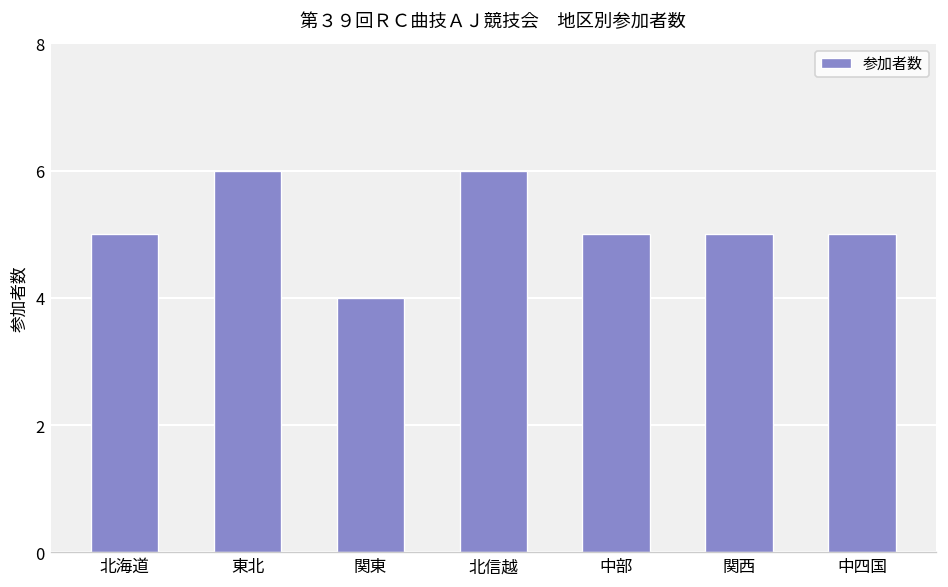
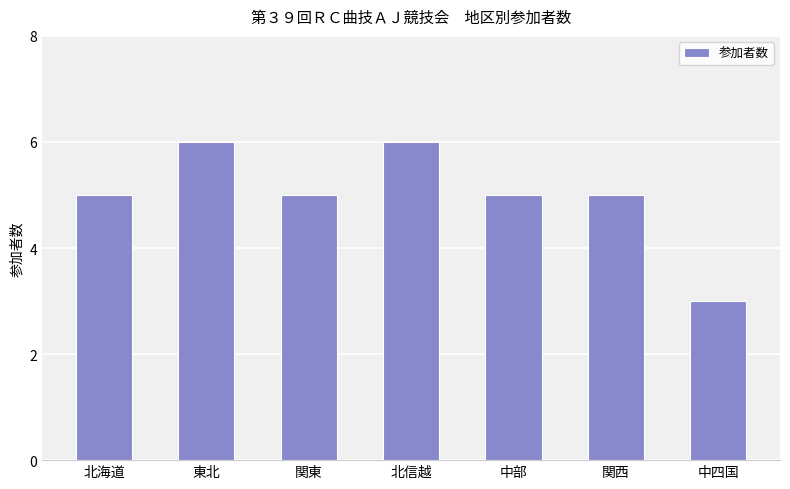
関東: 4 -> 5
中四国: 5 -> 3
